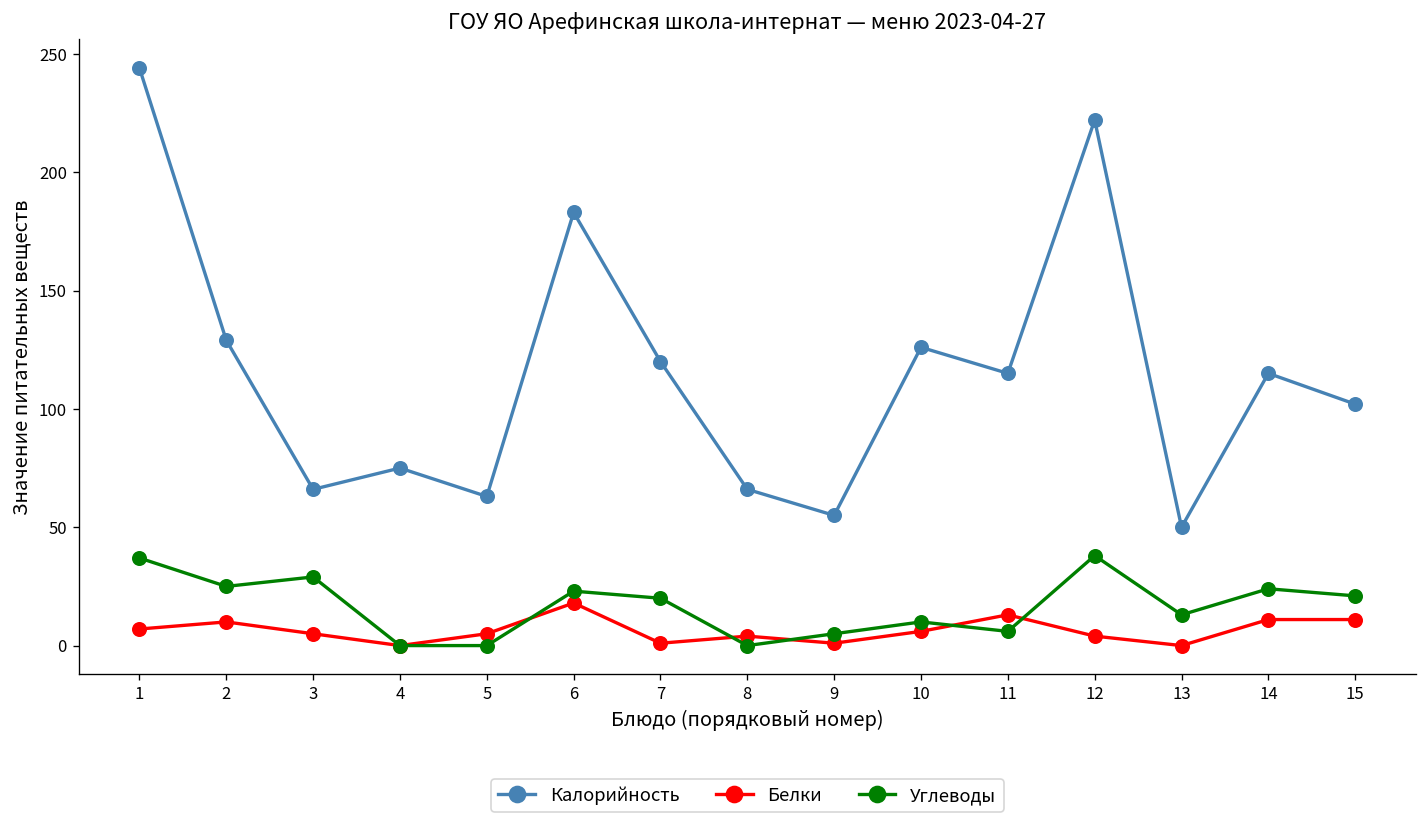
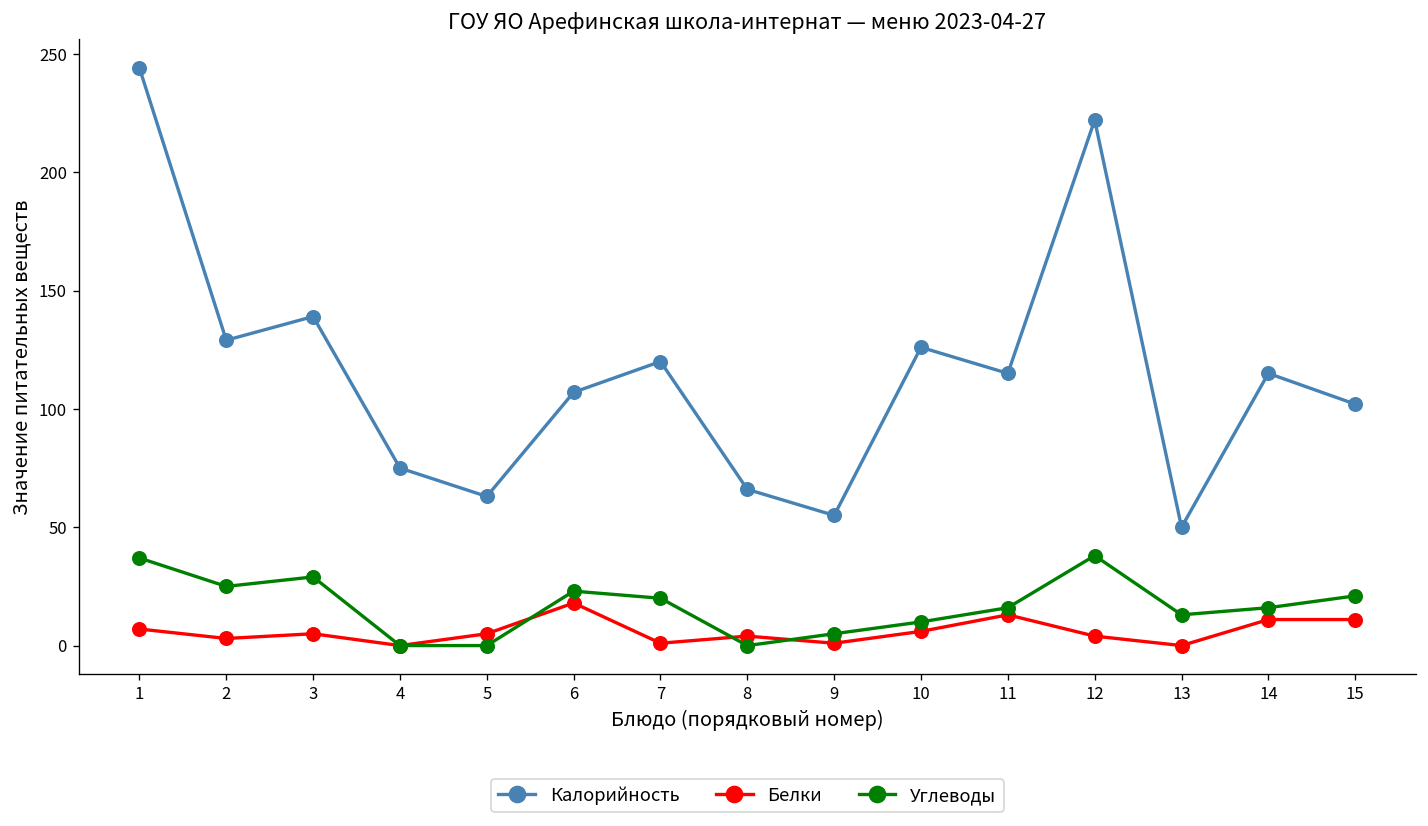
Белки, 2: 10 -> 3
Калорийность, 3: 66 -> 139
Калорийность, 6: 183 -> 107
Углеводы, 11: 6 -> 16
Углеводы, 14: 24 -> 16
